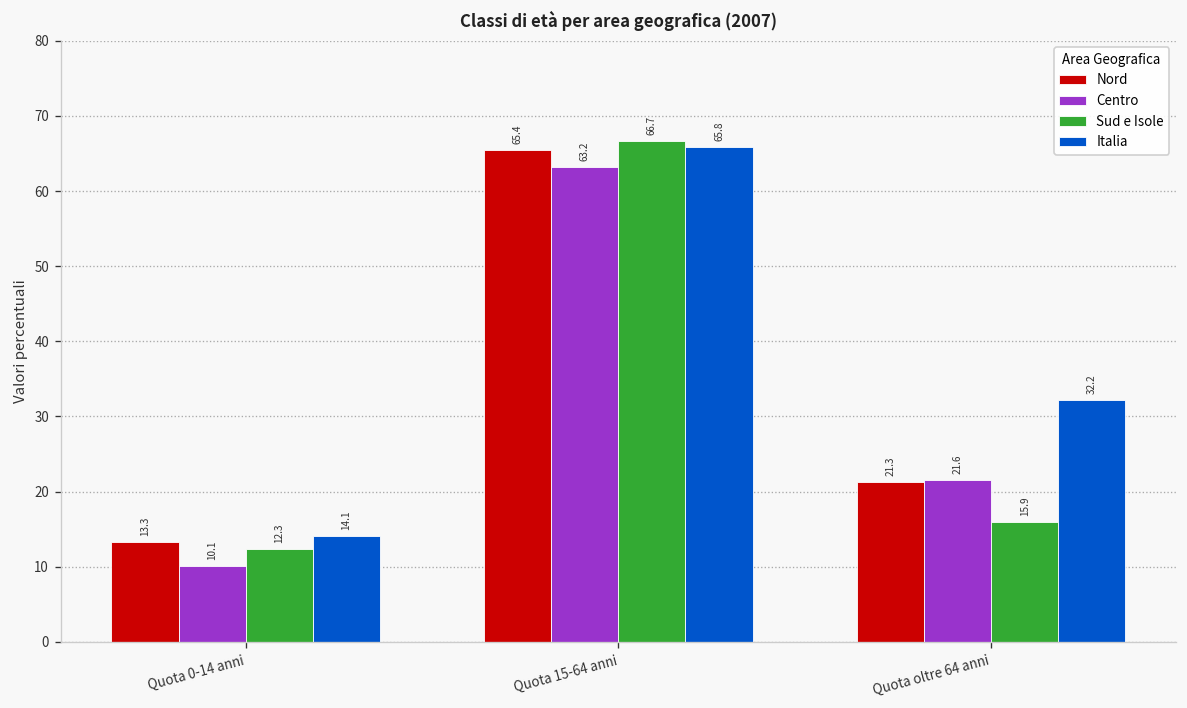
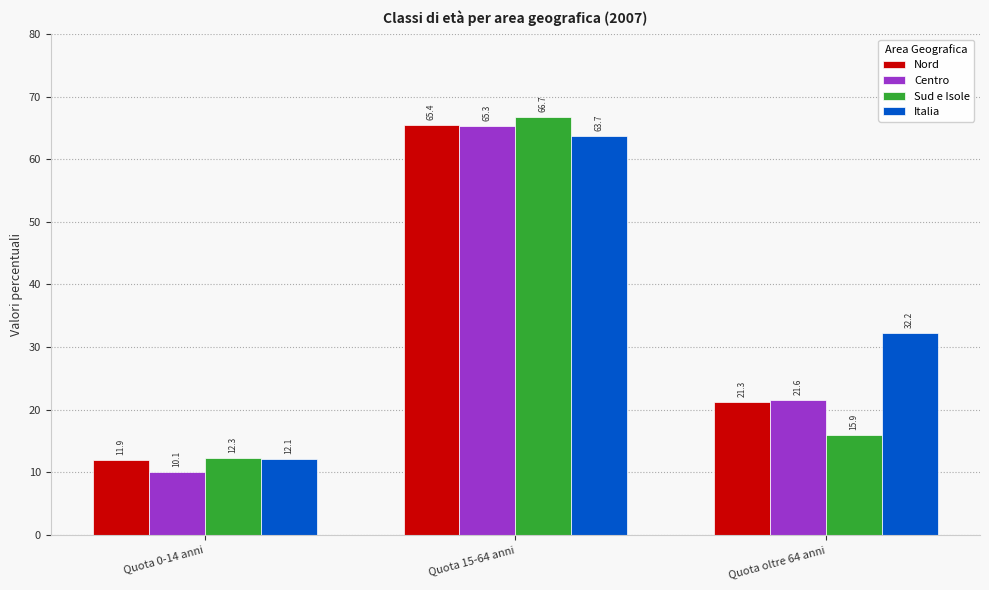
Nord, Quota 0-14 anni: 13.3 -> 11.9
Italia, Quota 0-14 anni: 14.1 -> 12.1
Centro, Quota 15-64 anni: 63.2 -> 65.3
Italia, Quota 15-64 anni: 65.8 -> 63.7
